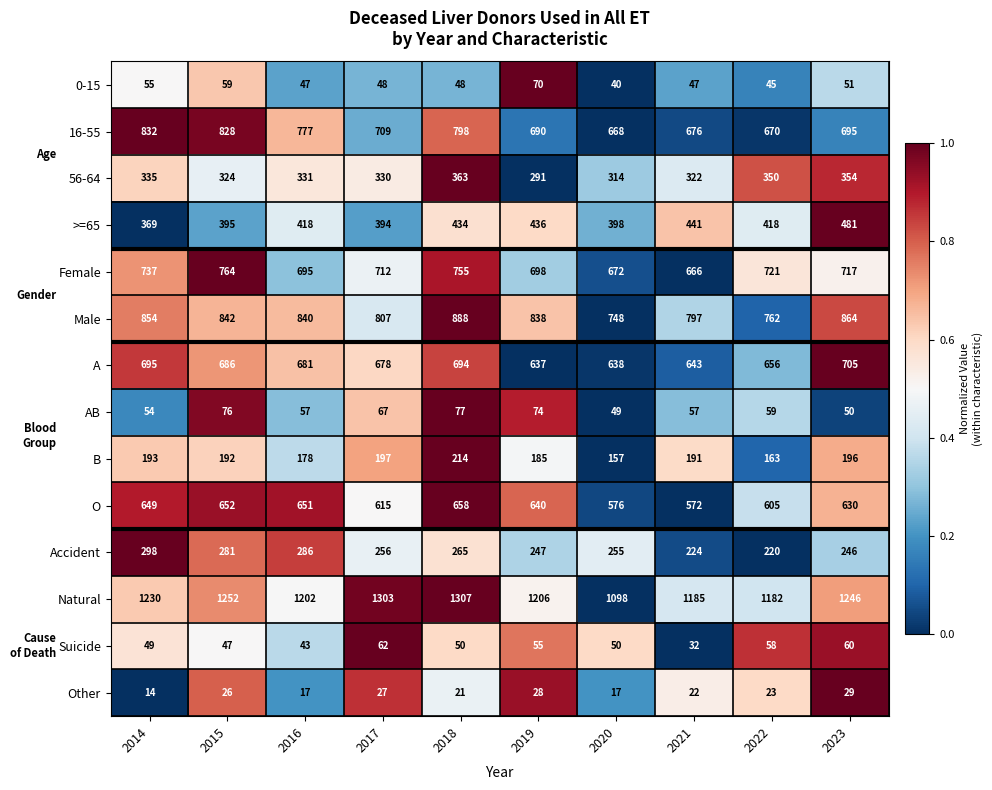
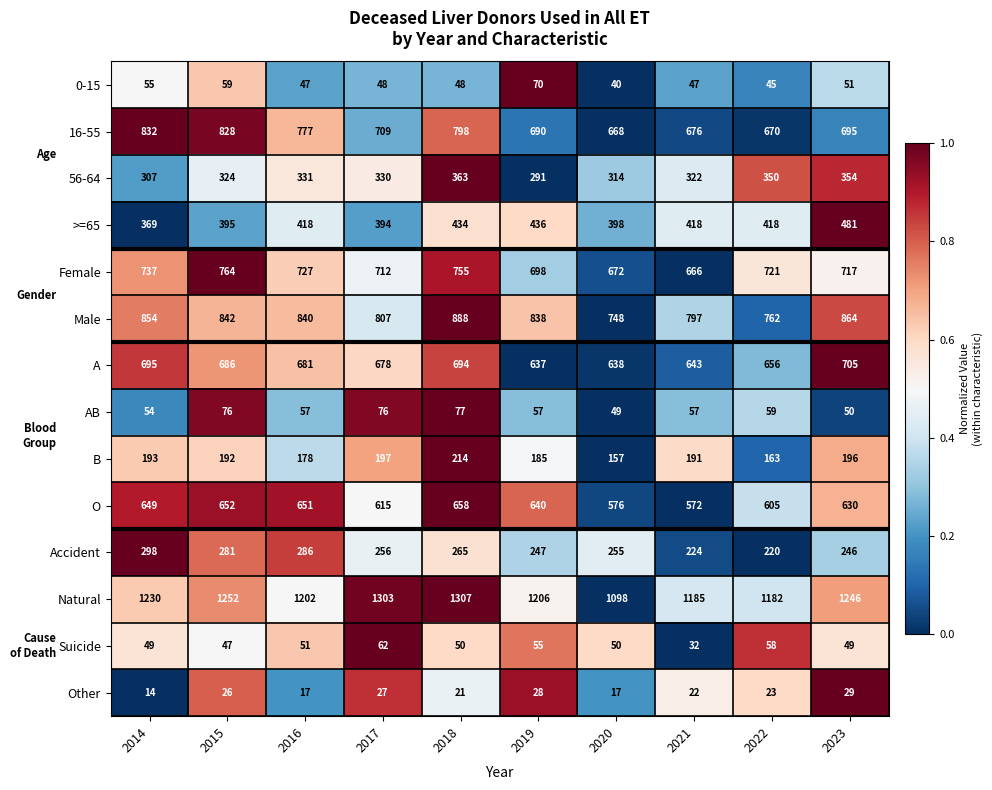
56-64, 2014: 335 -> 307
>=65, 2021: 441 -> 418
Female, 2016: 695 -> 727
AB, 2017: 67 -> 76
AB, 2019: 74 -> 57
Suicide, 2016: 43 -> 51
Suicide, 2023: 60 -> 49
